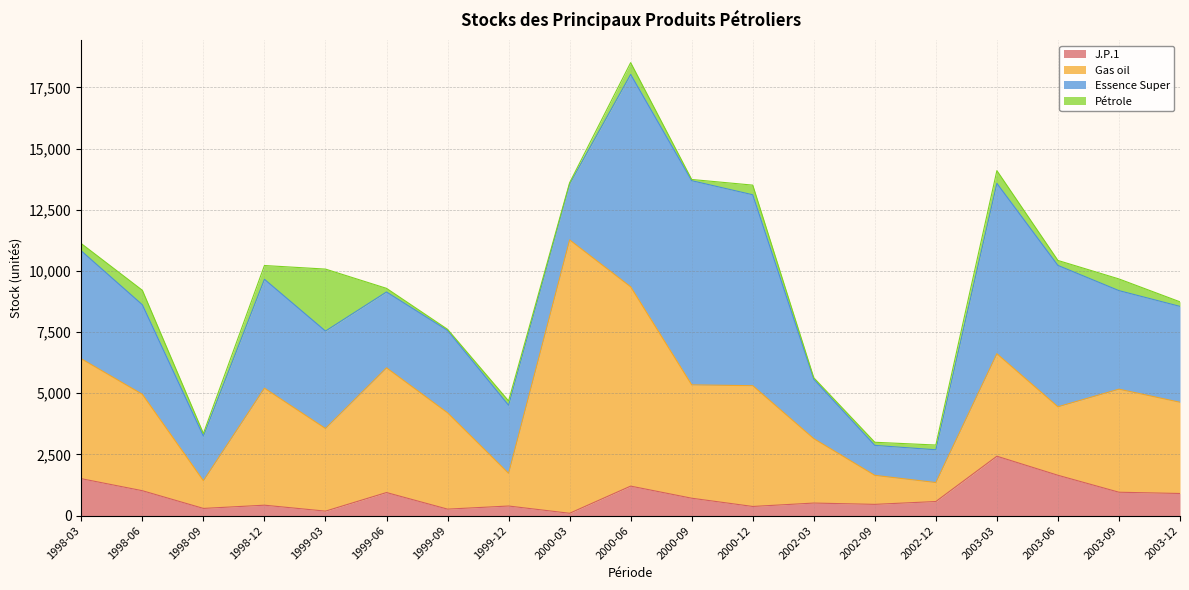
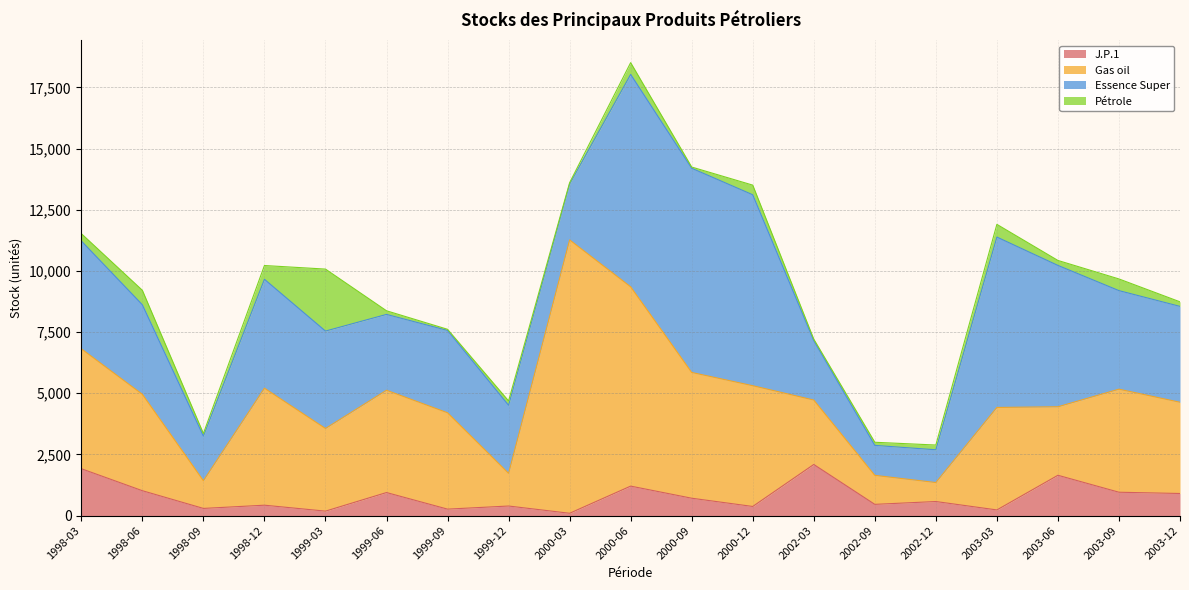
J.P.1, 1998-03: 1,500 -> 1,900
Gas oil, 1999-06: 5,100 -> 4,200
Gas oil, 2000-09: 4,600 -> 5,100
J.P.1, 2002-03: 500 -> 2,100
J.P.1, 2003-03: 2,400 -> 200
